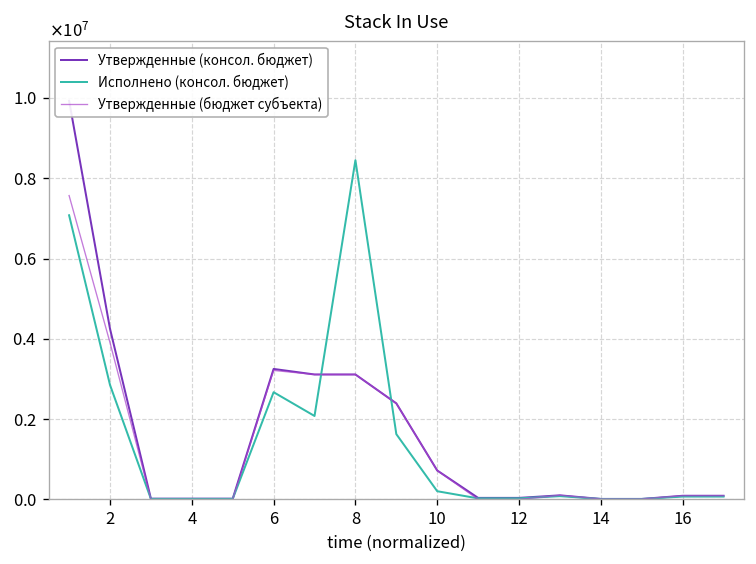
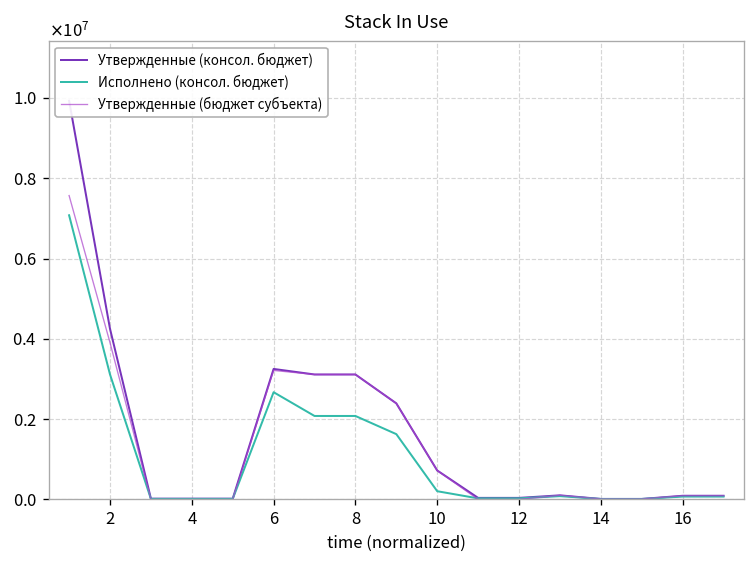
Исполнено (консол. бюджет), 2: 2900000 -> 3100000
Исполнено (консол. бюджет), 8: 8400000 -> 2100000
